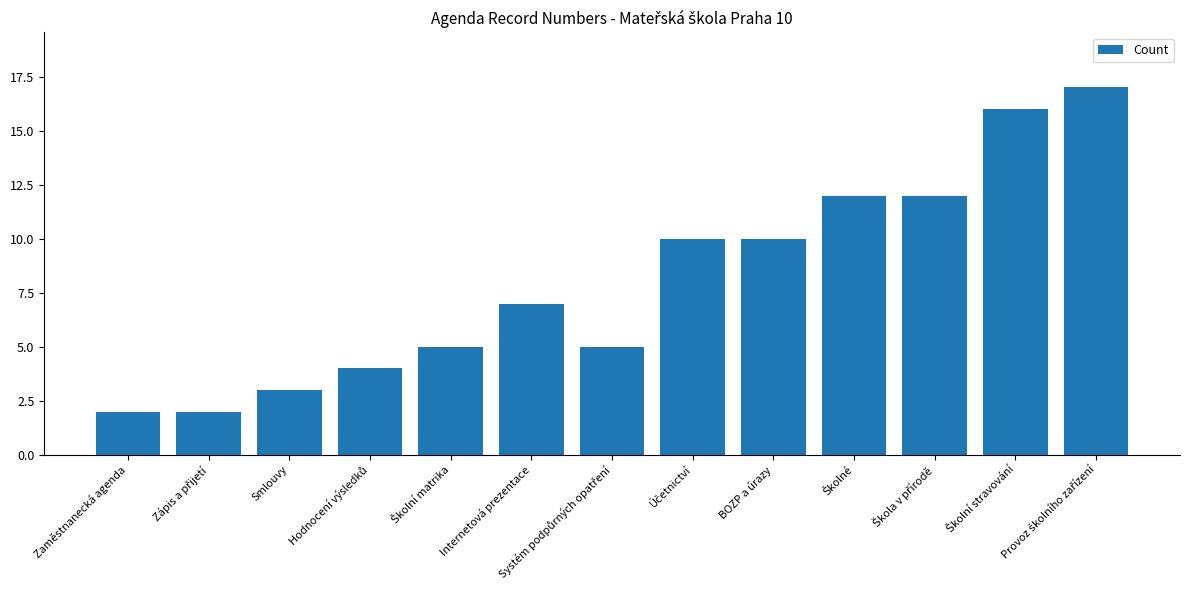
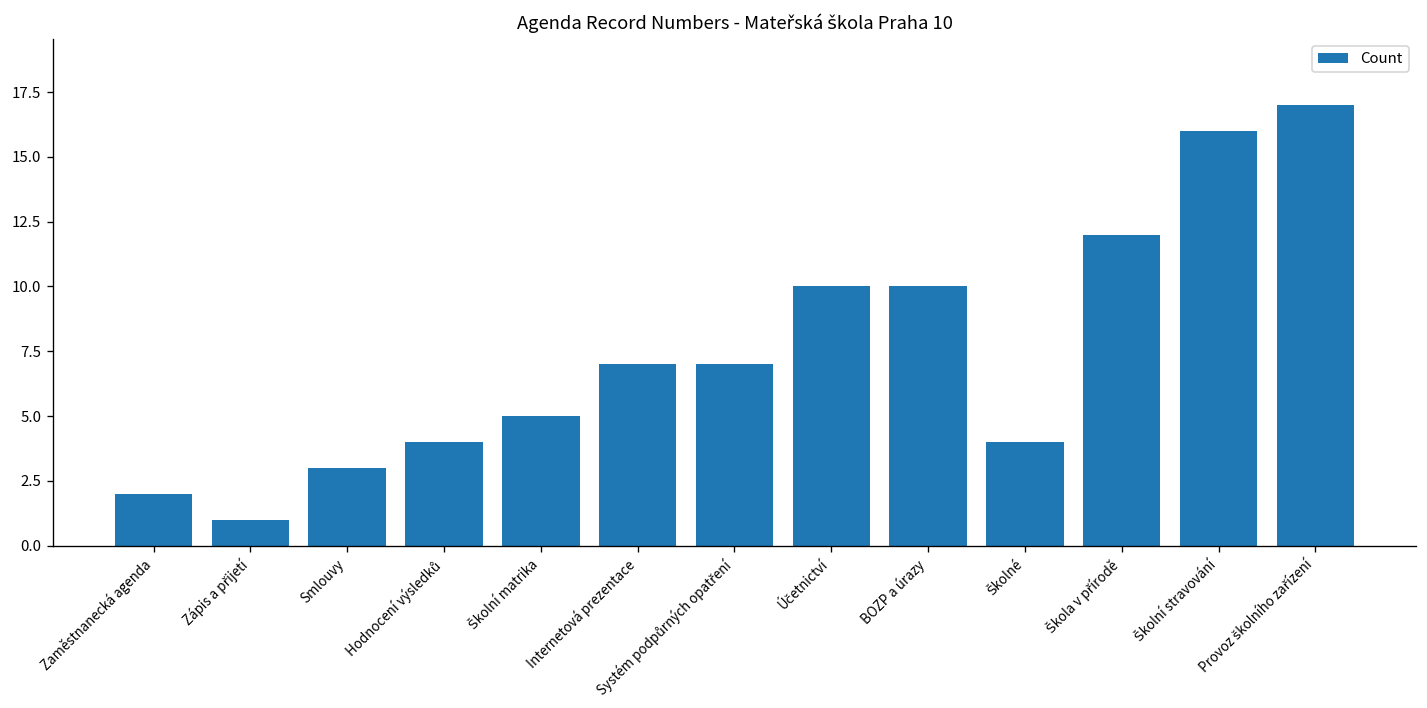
Zápis a přijetí: 2 -> 1
Systém podpůrných opatření: 5 -> 7
Školné: 12 -> 4
